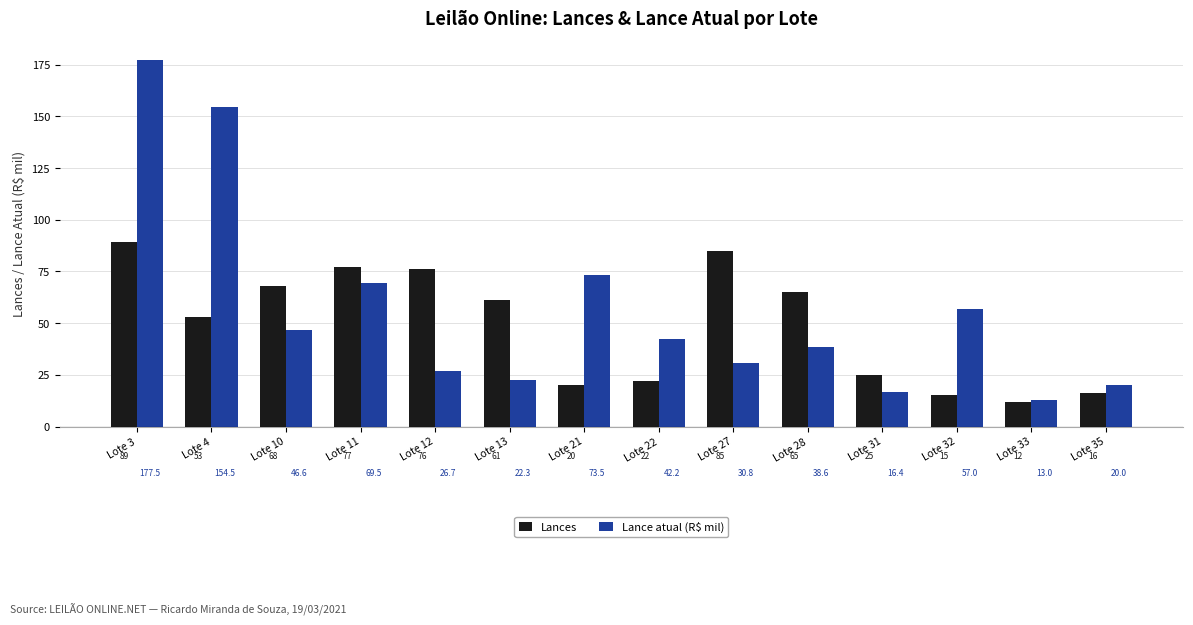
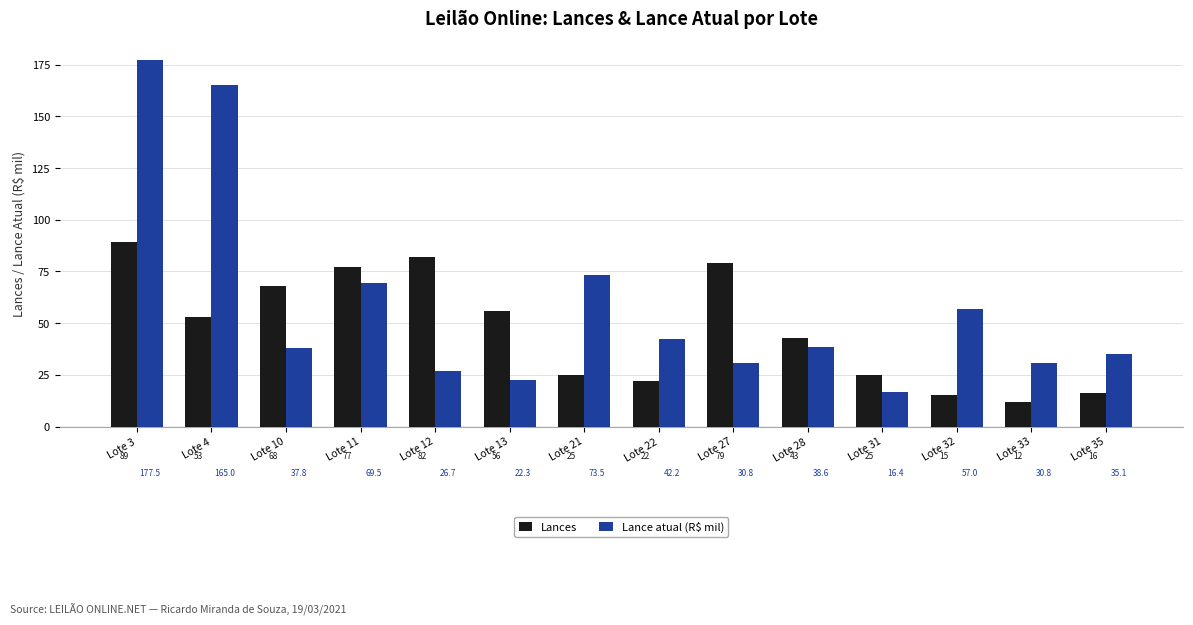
Lance atual (R$ mil), Lote 4: 154.5 -> 165.0
Lance atual (R$ mil), Lote 10: 46.6 -> 37.8
Lances, Lote 12: 76 -> 82
Lances, Lote 13: 61 -> 56
Lances, Lote 21: 20 -> 25
Lances, Lote 27: 85 -> 79
Lances, Lote 28: 65 -> 43
Lance atual (R$ mil), Lote 33: 13.0 -> 30.8
Lance atual (R$ mil), Lote 35: 20.0 -> 35.1
